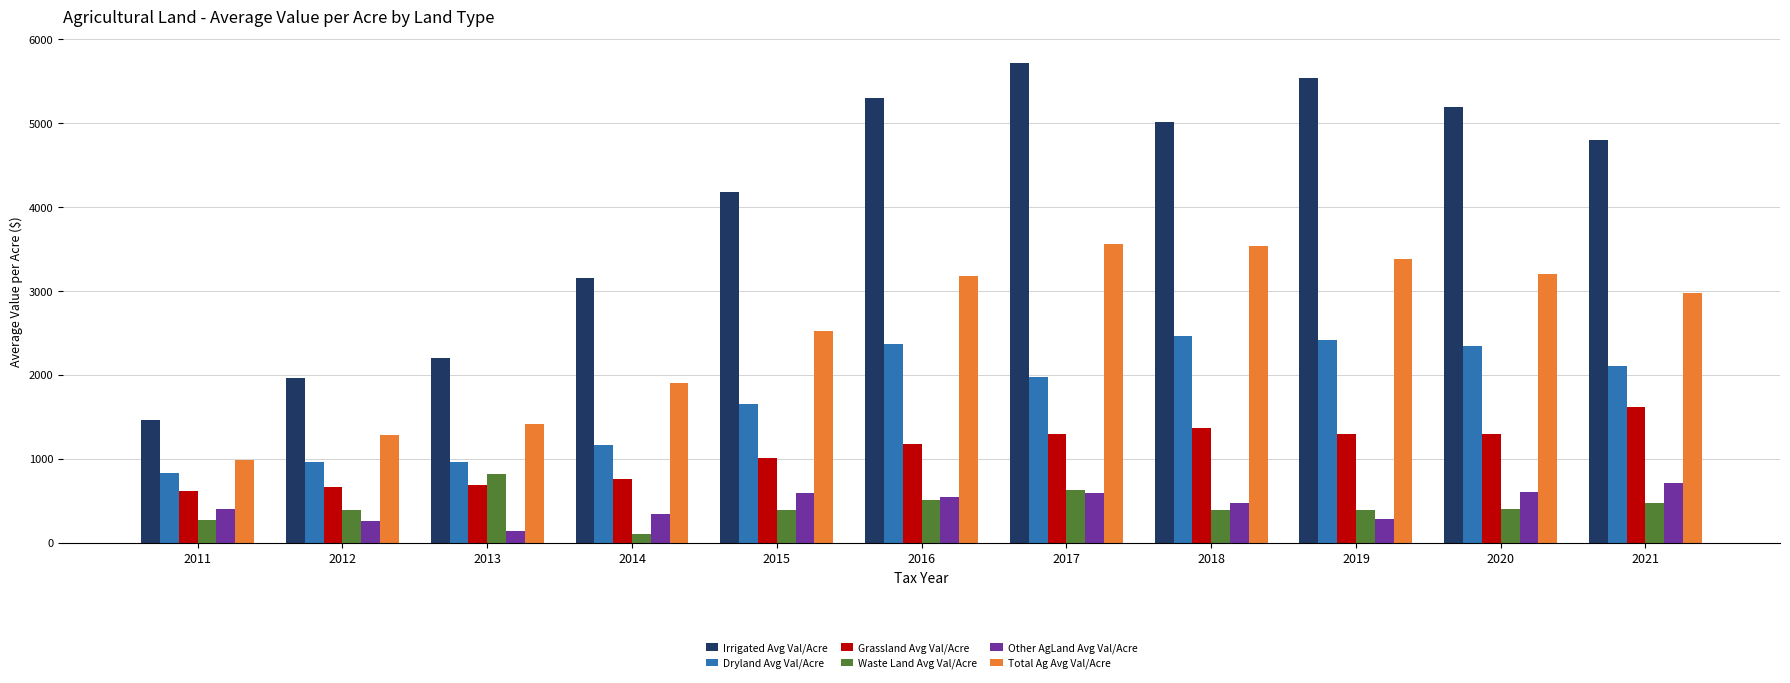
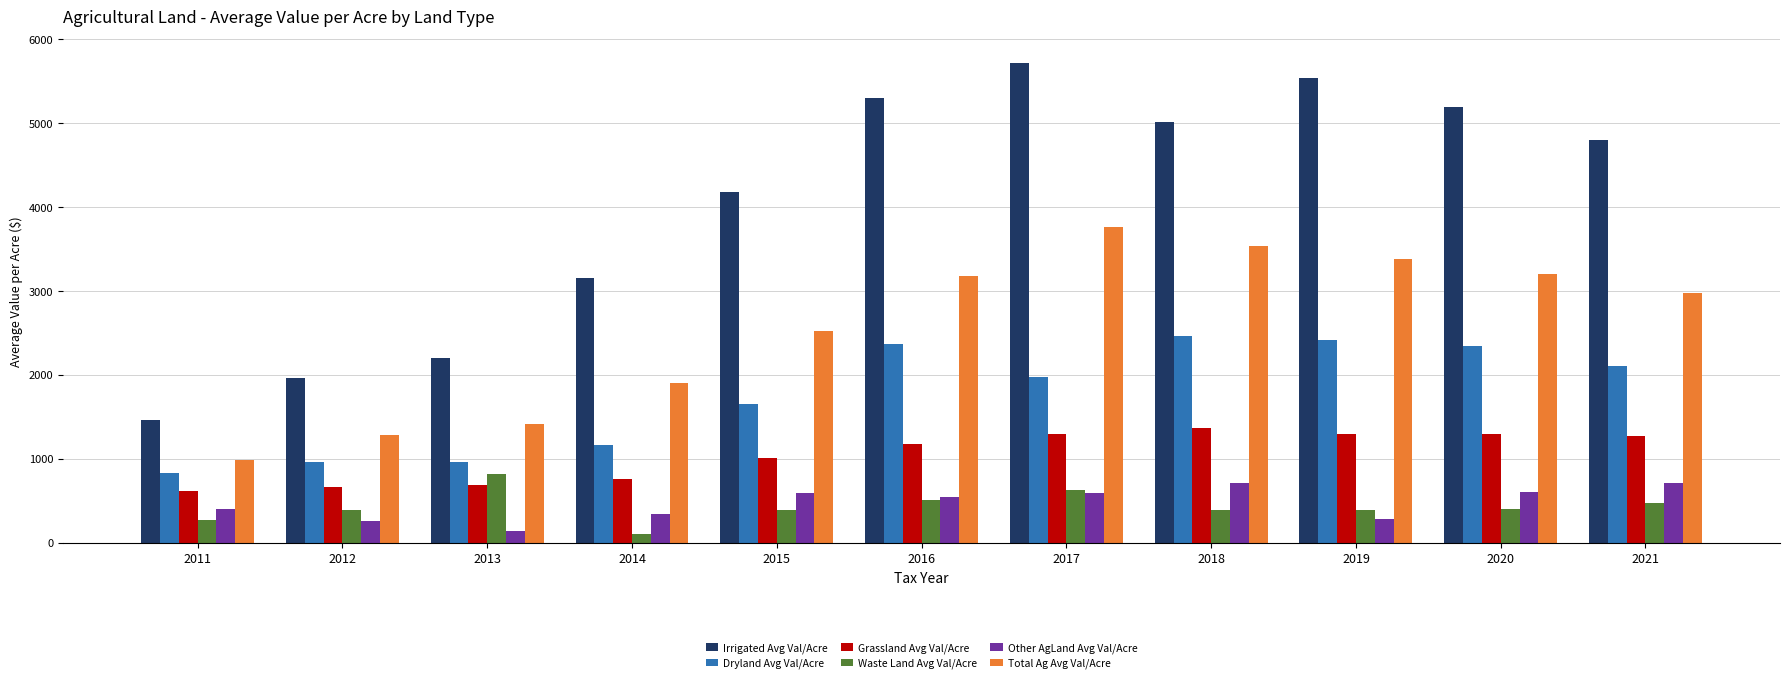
Total Ag Avg Val/Acre, 2017: 3600 -> 3800
Other AgLand Avg Val/Acre, 2018: 500 -> 700
Grassland Avg Val/Acre, 2021: 1600 -> 1300
